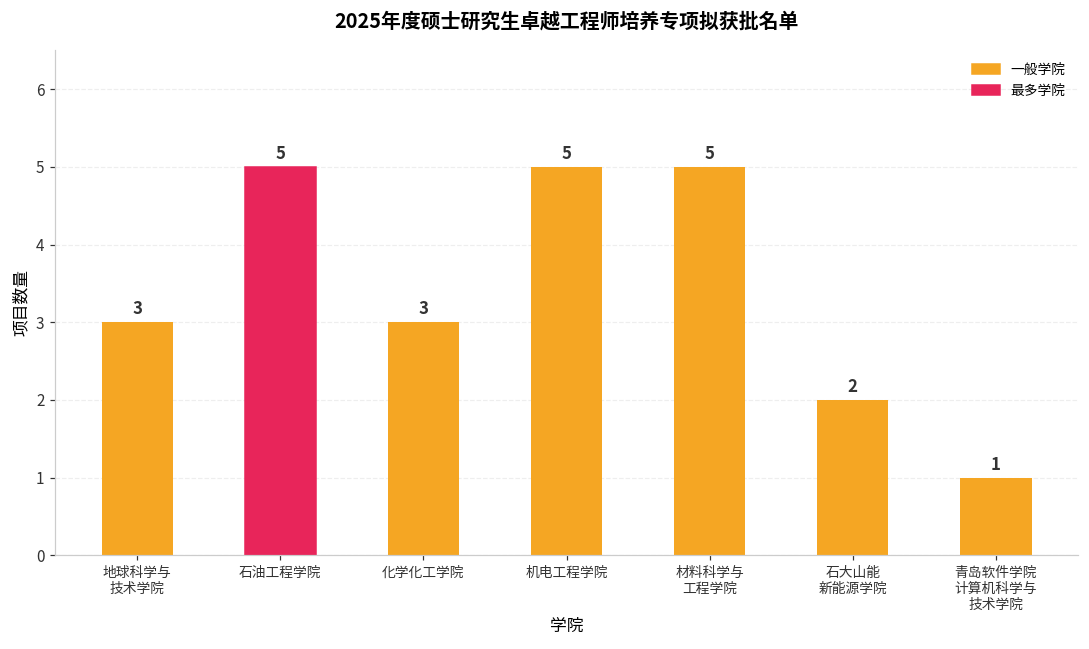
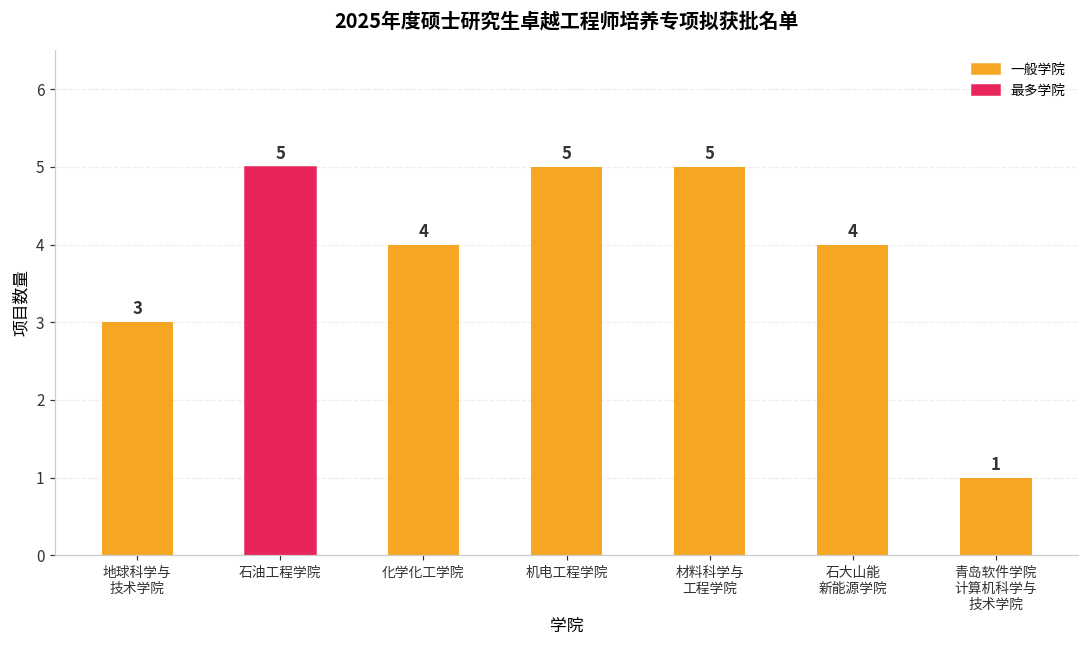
化学化工学院: 3 -> 4
石大山能 新能源学院: 2 -> 4
